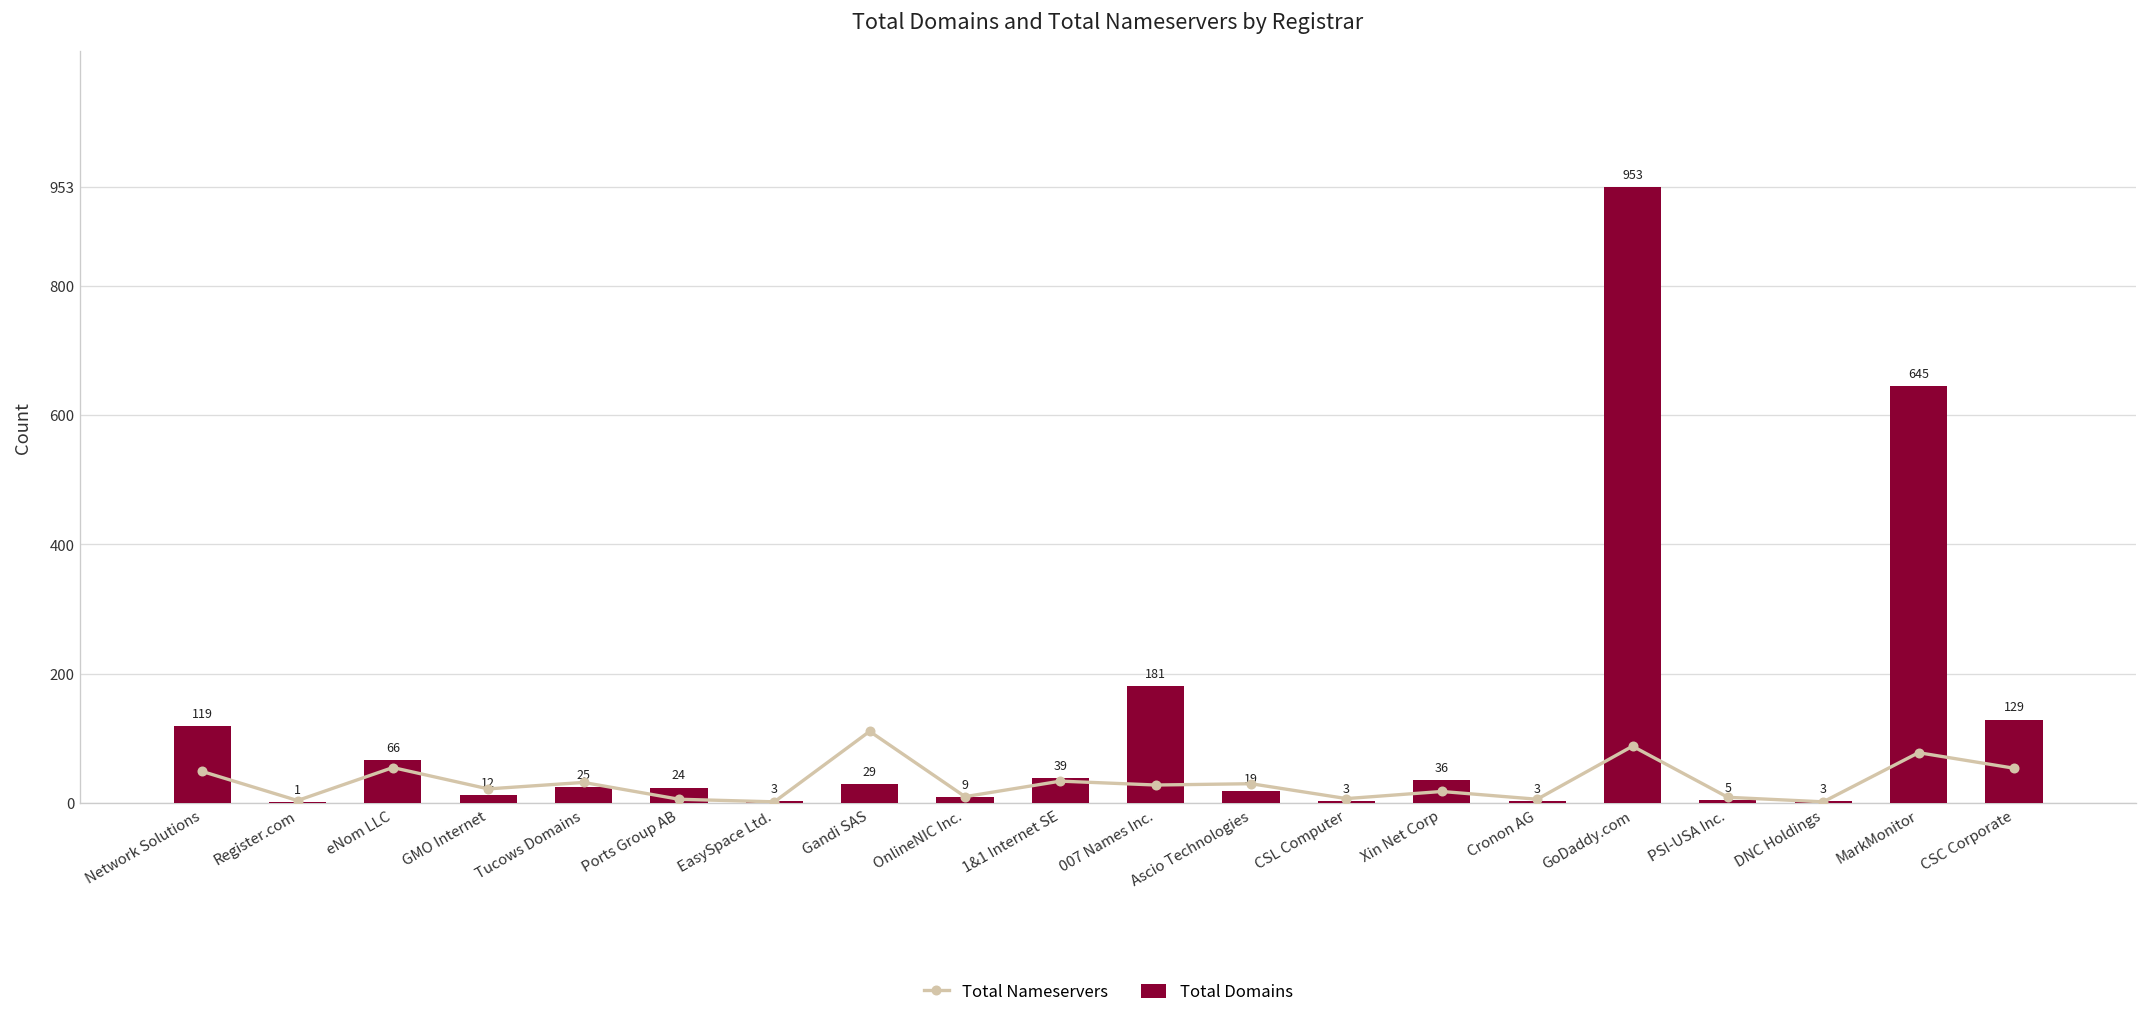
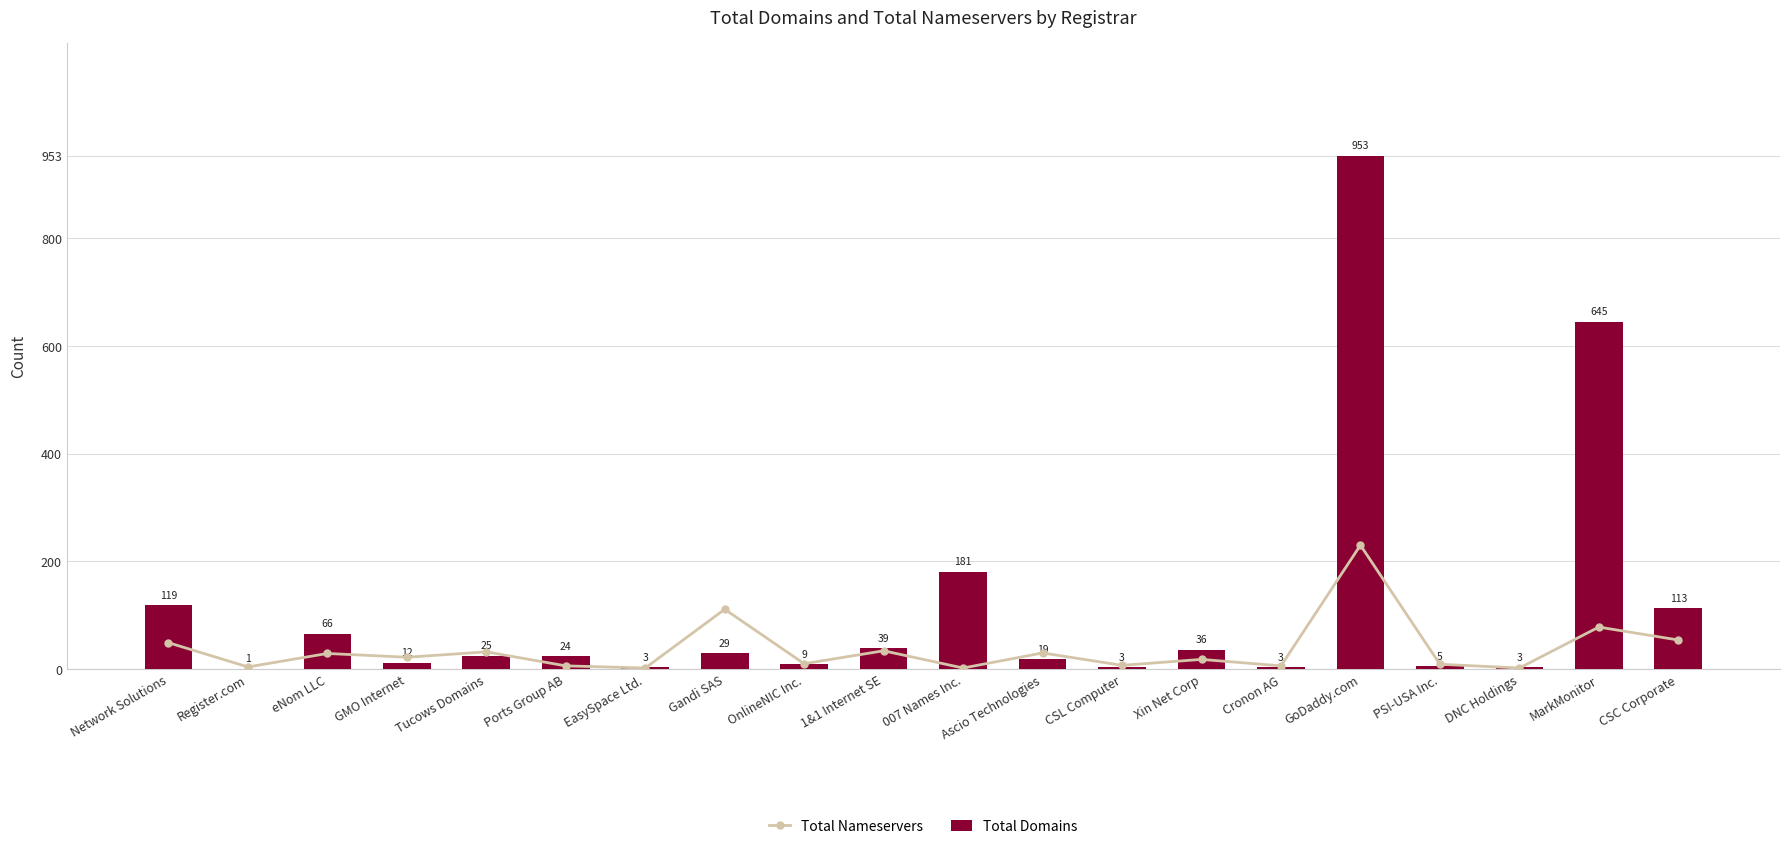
Total Nameservers, eNom LLC: 60 -> 30
Total Nameservers, 007 Names Inc.: 30 -> 0
Total Nameservers, GoDaddy.com: 90 -> 230
Total Domains, CSC Corporate: 129 -> 113
